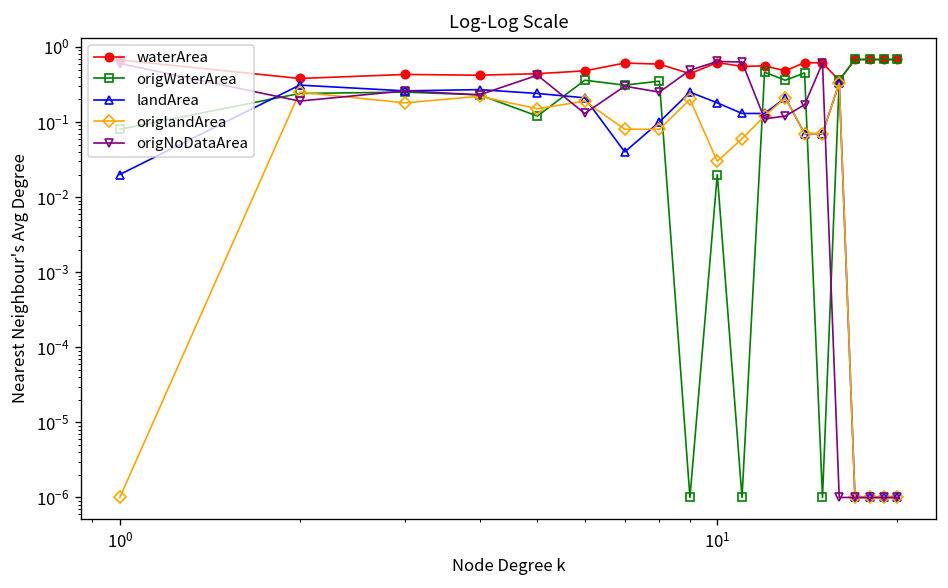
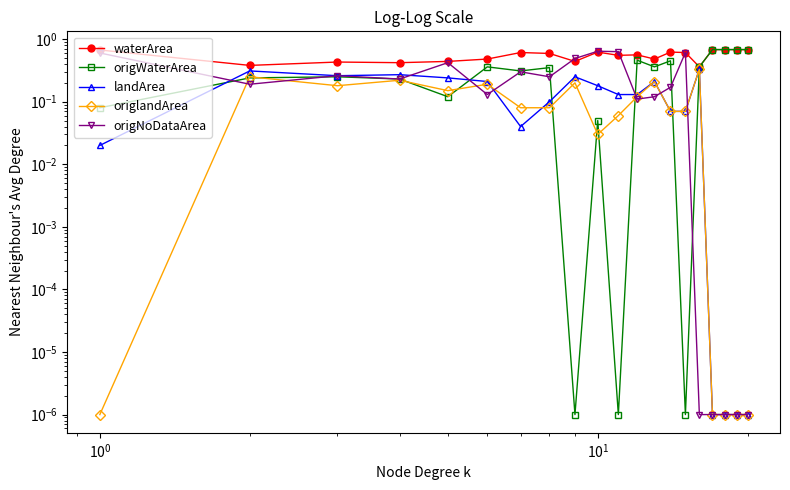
origWaterArea, 10^1: 0.02 -> 0.05
